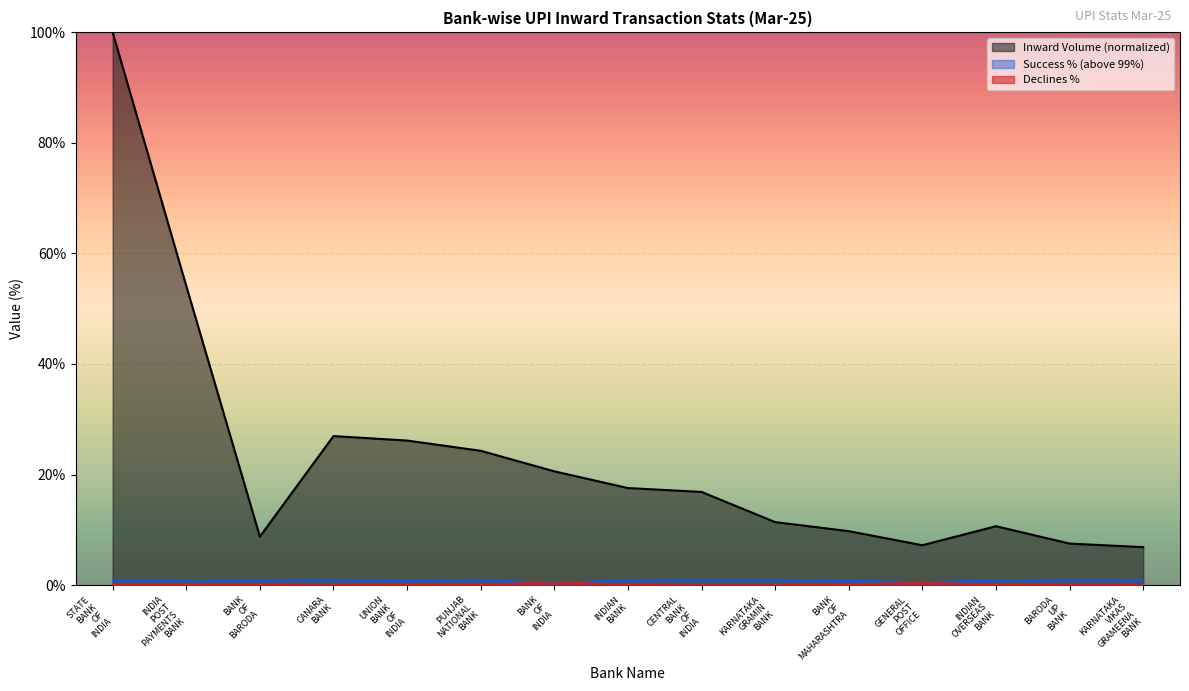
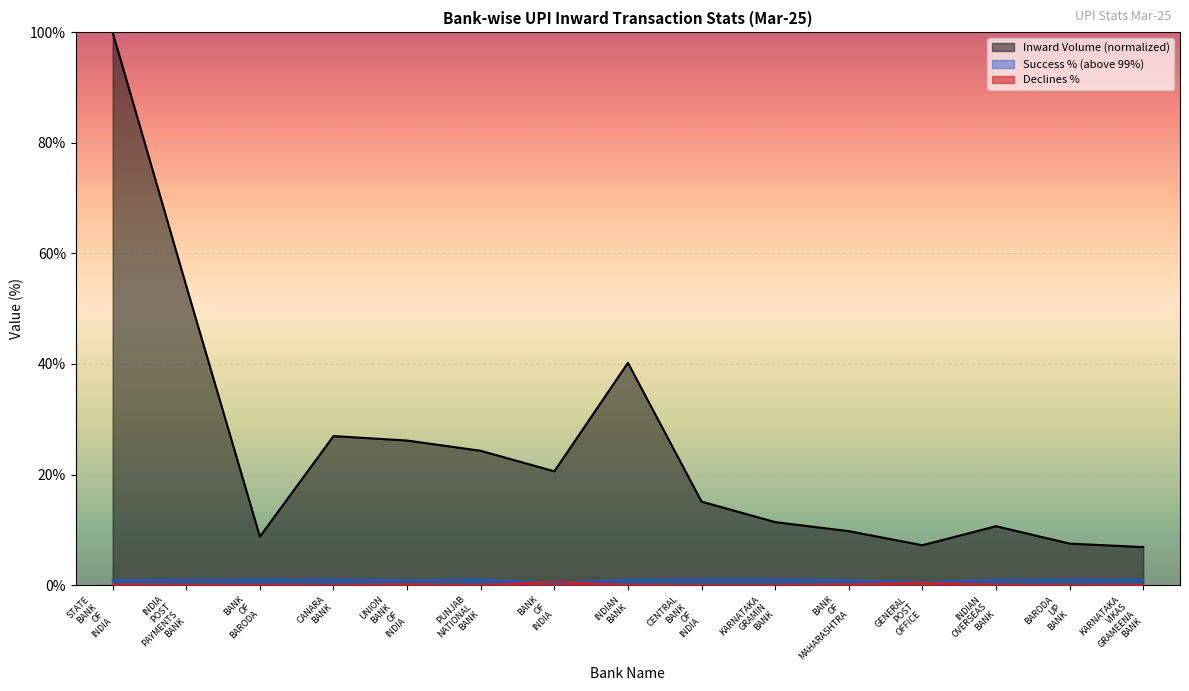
Inward Volume (normalized), INDIAN BANK: 18% -> 40%
Inward Volume (normalized), CENTRAL BANK OF INDIA: 17% -> 15%
